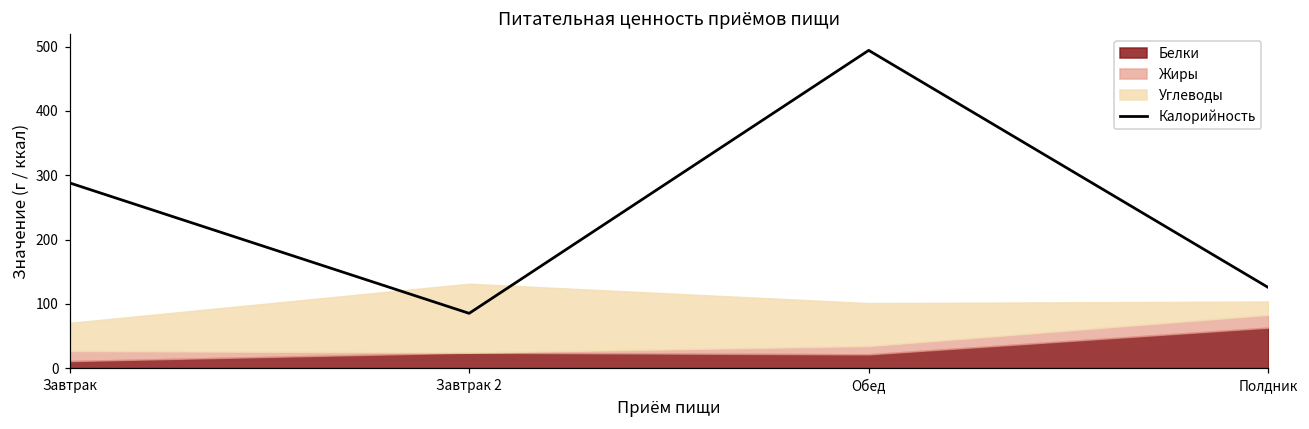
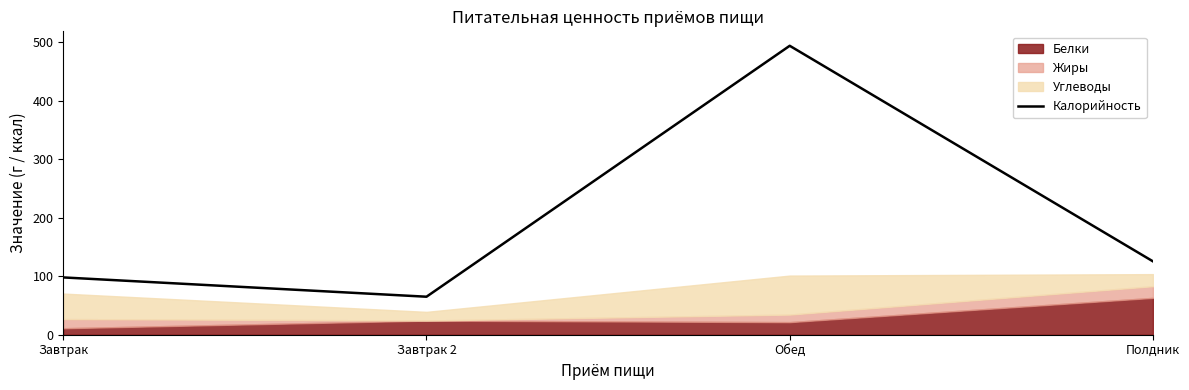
Калорийность, Завтрак: 290 -> 100
Калорийность, Завтрак 2: 90 -> 70
Углеводы, Завтрак 2: 110 -> 10
